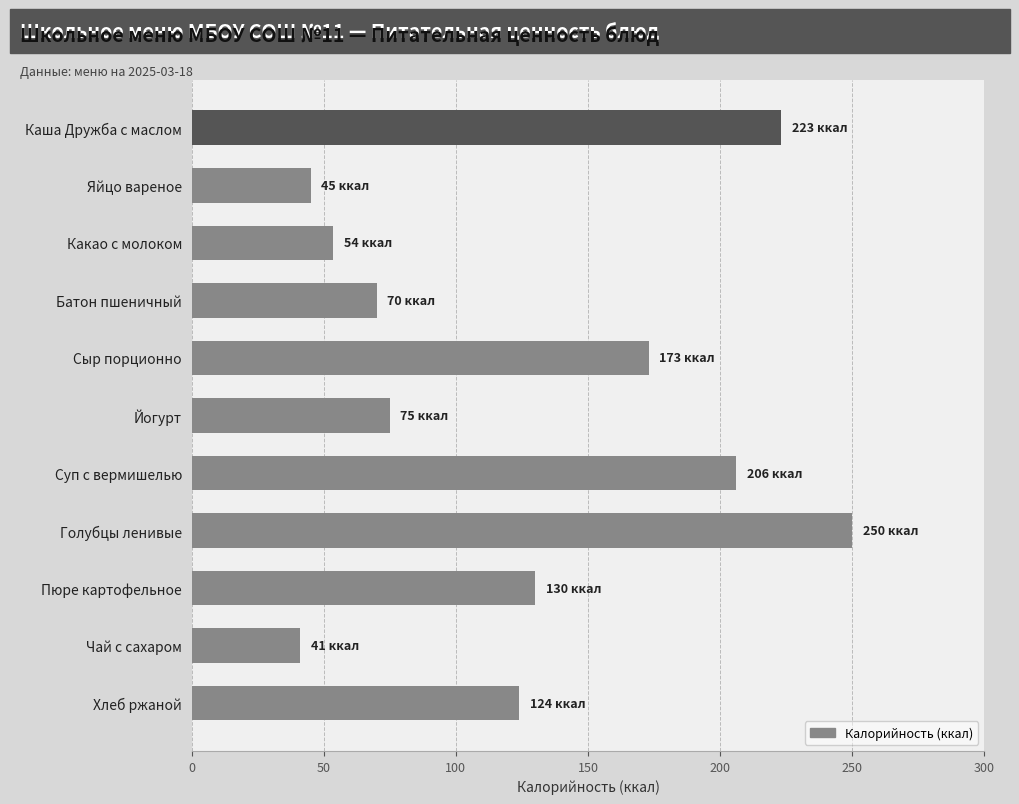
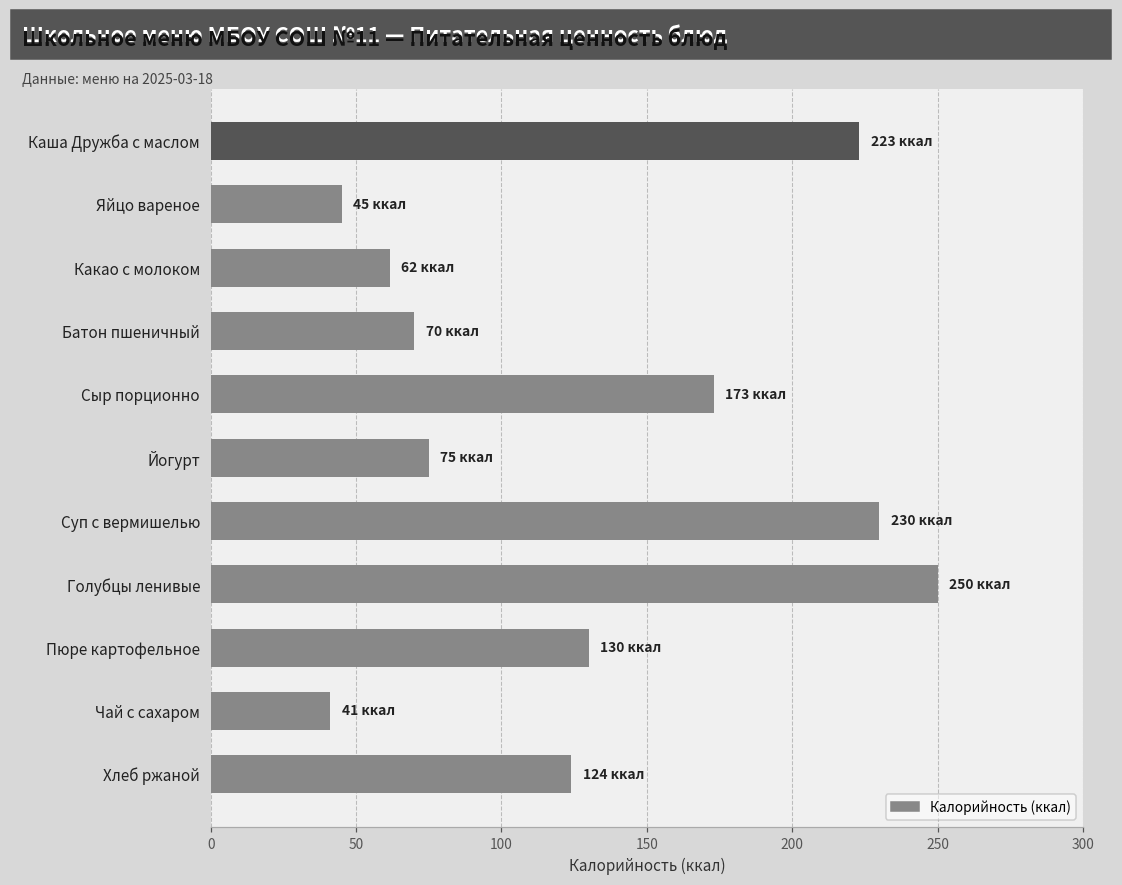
Какао с молоком: 54 -> 62
Суп с вермишелью: 206 -> 230
